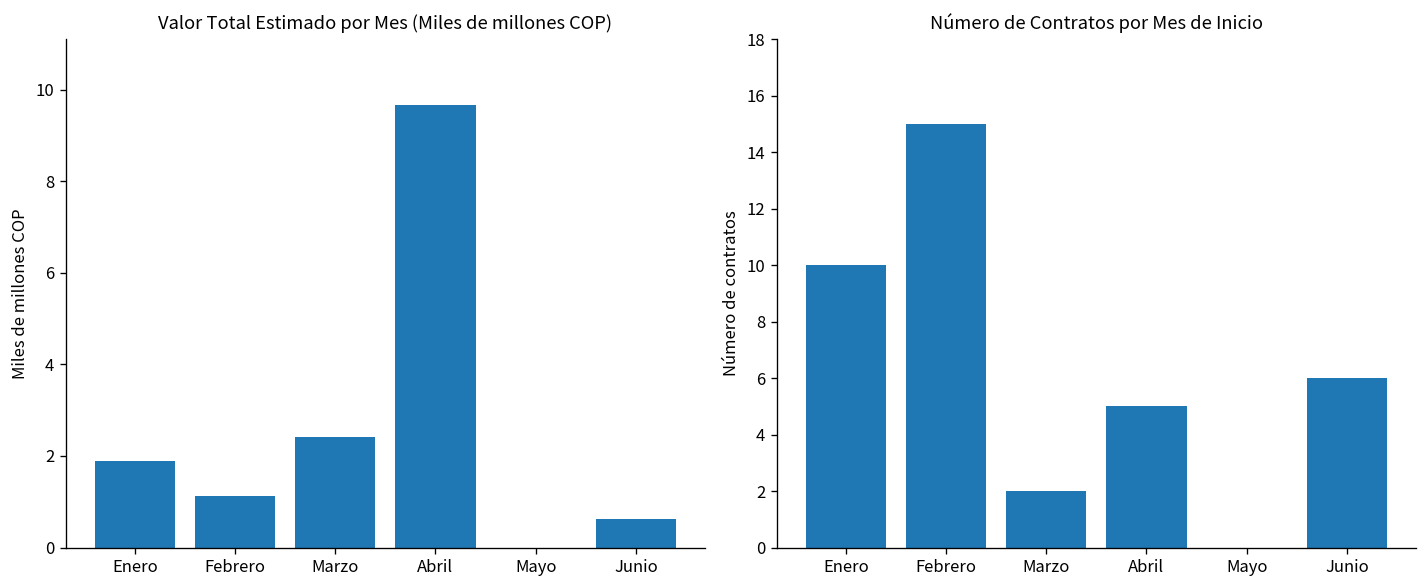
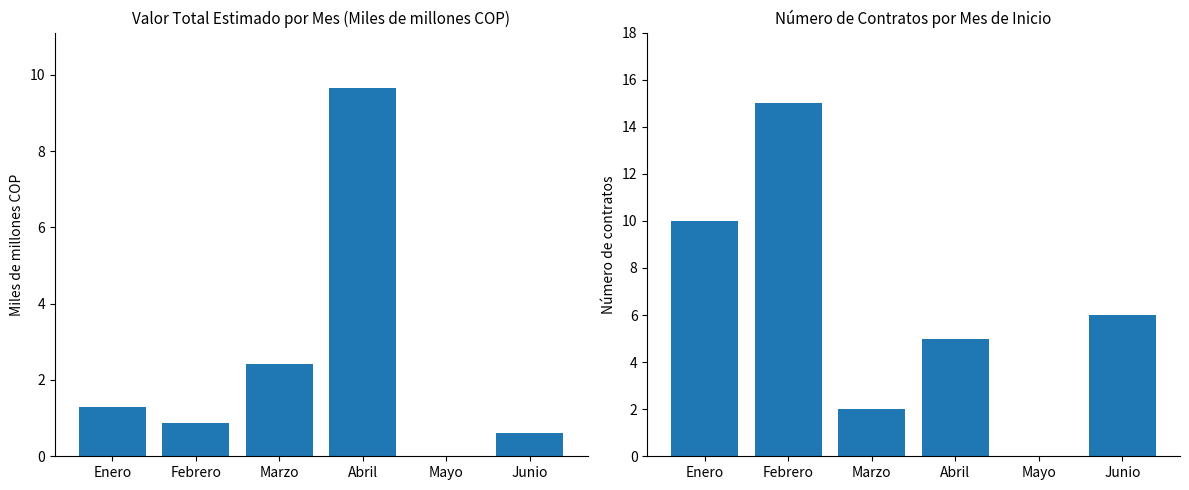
Valor Total Estimado por Mes (Miles de millones COP), Enero: 1.9 -> 1.3
Valor Total Estimado por Mes (Miles de millones COP), Febrero: 1.1 -> 0.9
